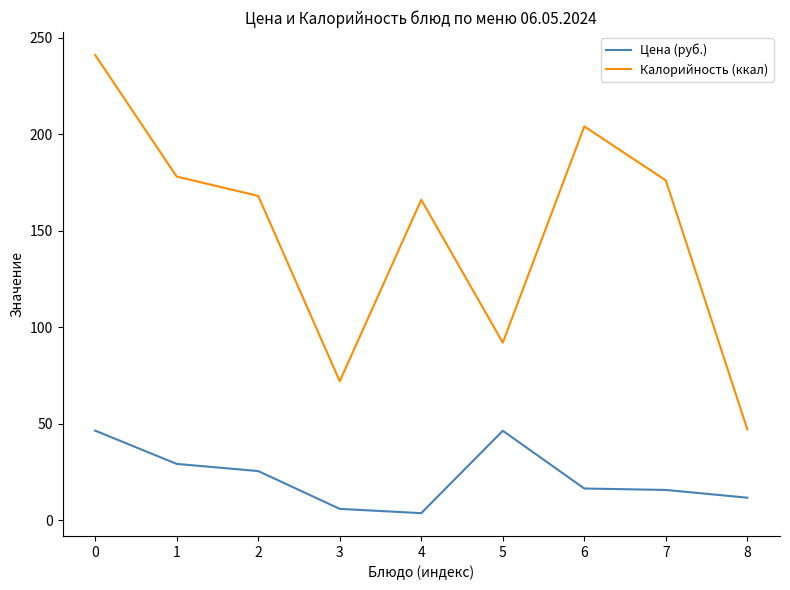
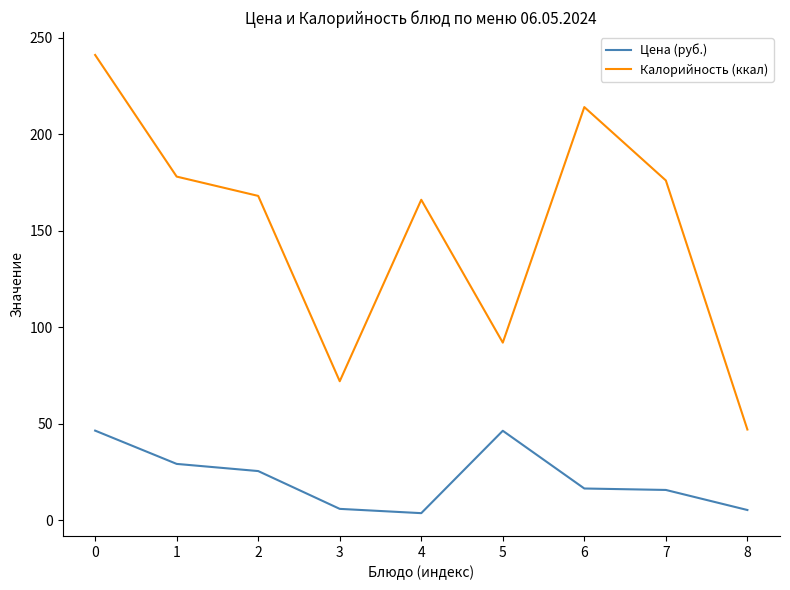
Калорийность (ккал), 6: 204 -> 214
Цена (руб.), 8: 12 -> 5
